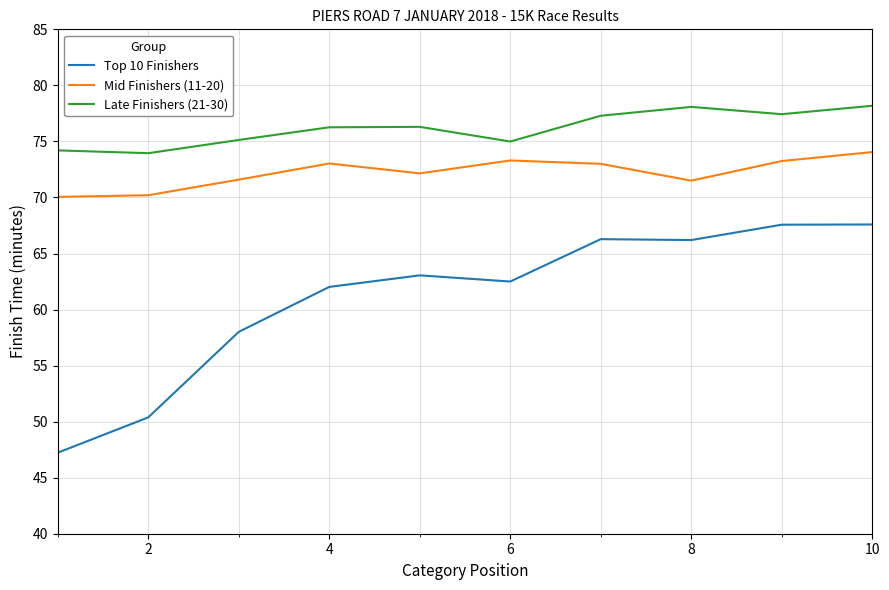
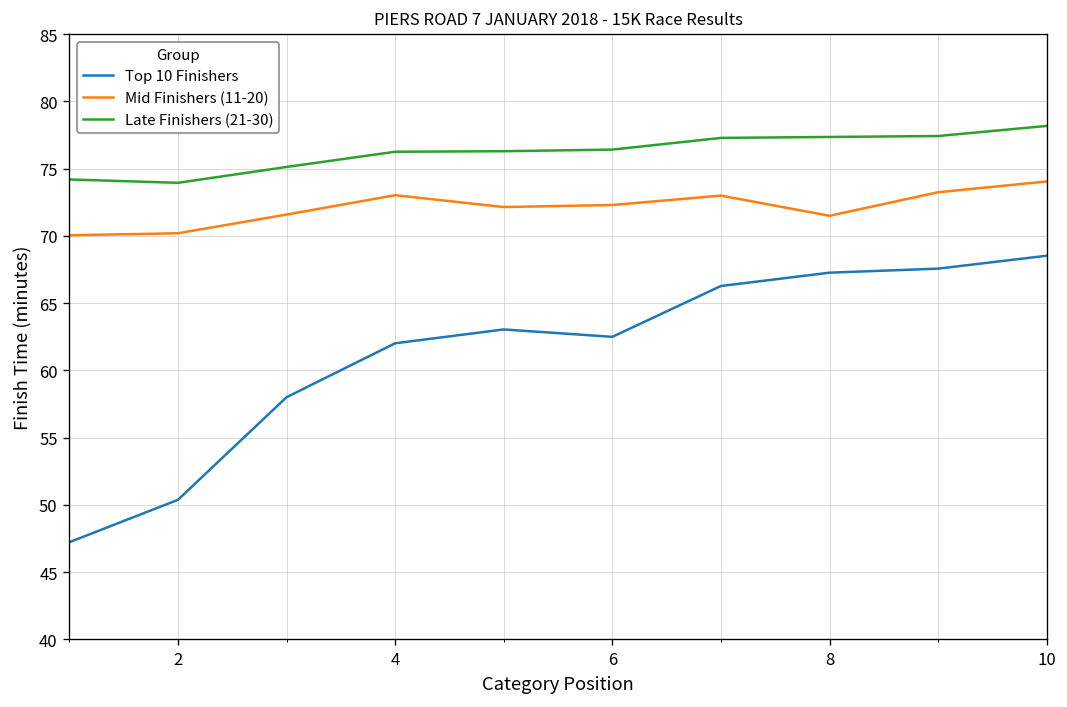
Mid Finishers (11-20), 6: 73.3 -> 72.3
Late Finishers (21-30), 6: 75.0 -> 76.4
Top 10 Finishers, 8: 66.2 -> 67.3
Late Finishers (21-30), 8: 78.1 -> 77.4
Top 10 Finishers, 10: 67.6 -> 68.5
